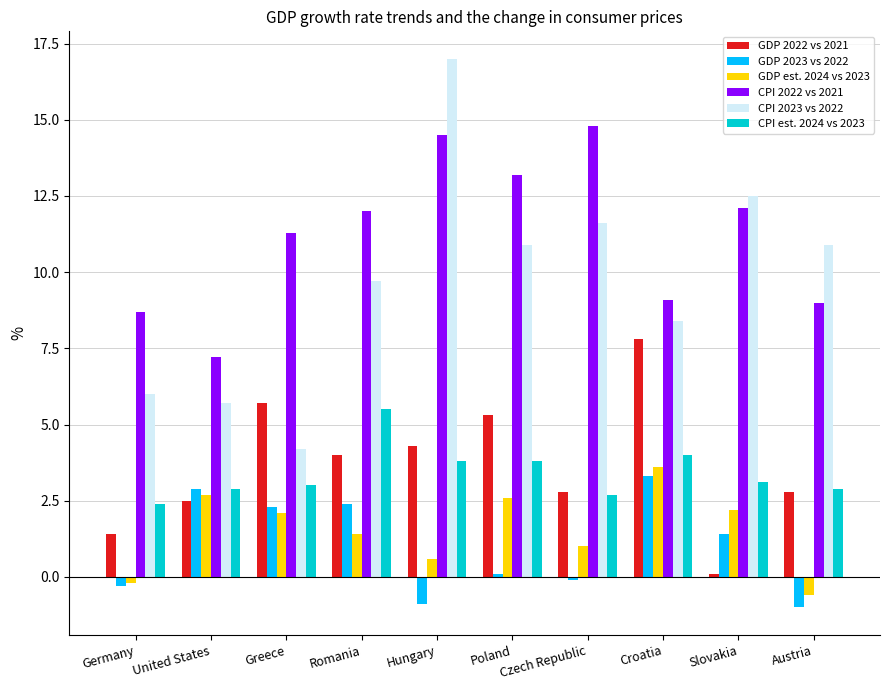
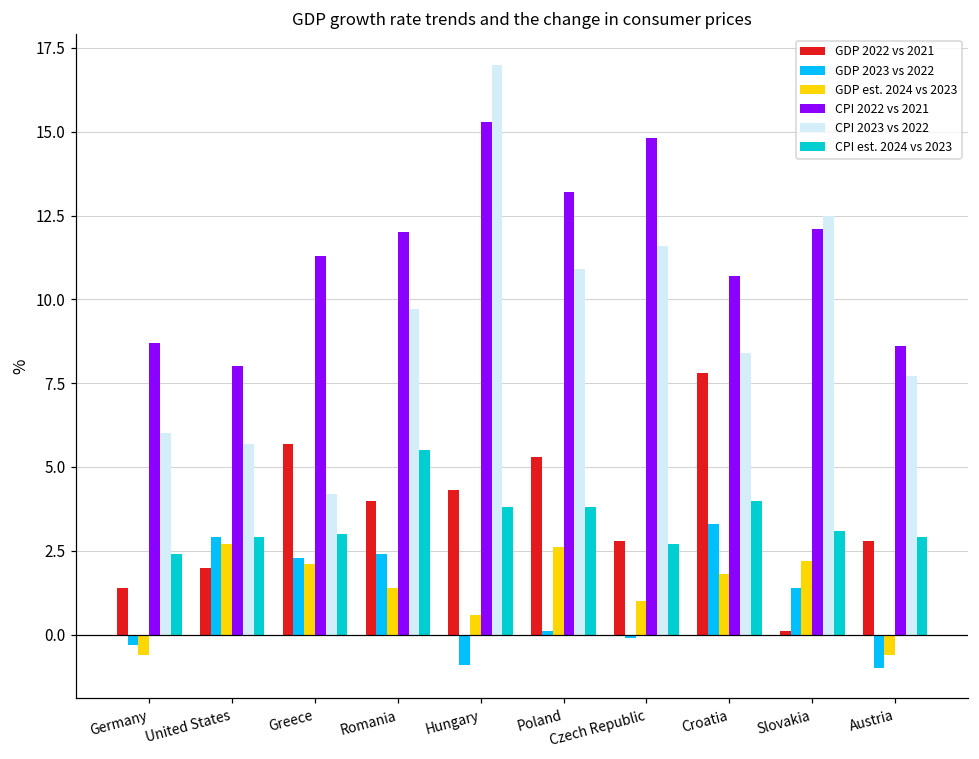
GDP est. 2024 vs 2023, Germany: -0.2 -> -0.6
GDP 2022 vs 2021, United States: 2.5 -> 2.0
CPI 2022 vs 2021, United States: 7.2 -> 8.0
CPI 2022 vs 2021, Hungary: 14.5 -> 15.3
GDP est. 2024 vs 2023, Croatia: 3.6 -> 1.8
CPI 2022 vs 2021, Croatia: 9.1 -> 10.7
CPI 2022 vs 2021, Austria: 9.0 -> 8.6
CPI 2023 vs 2022, Austria: 10.9 -> 7.7
